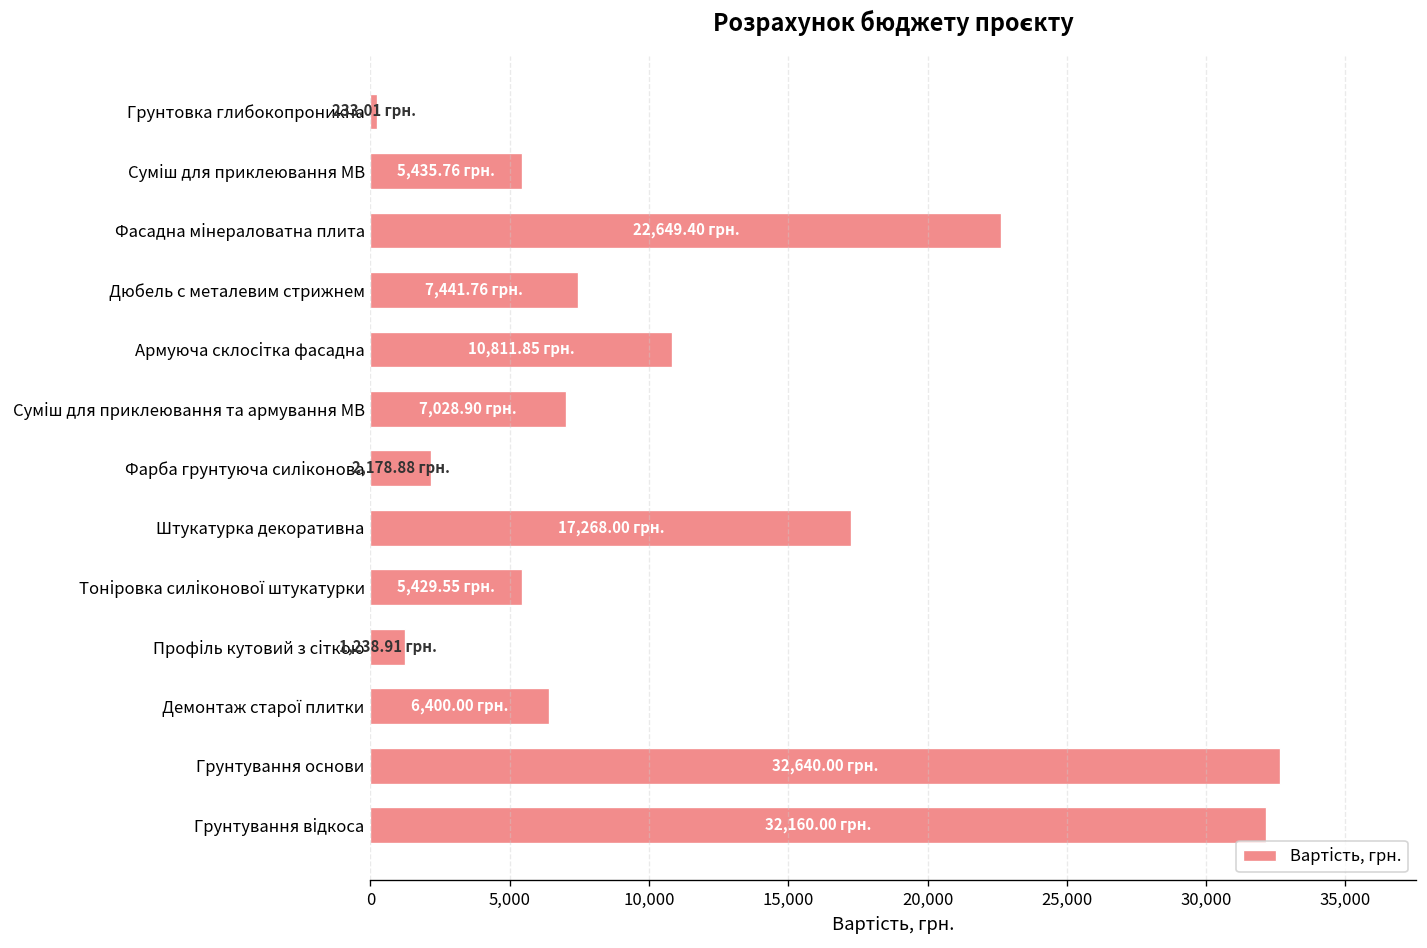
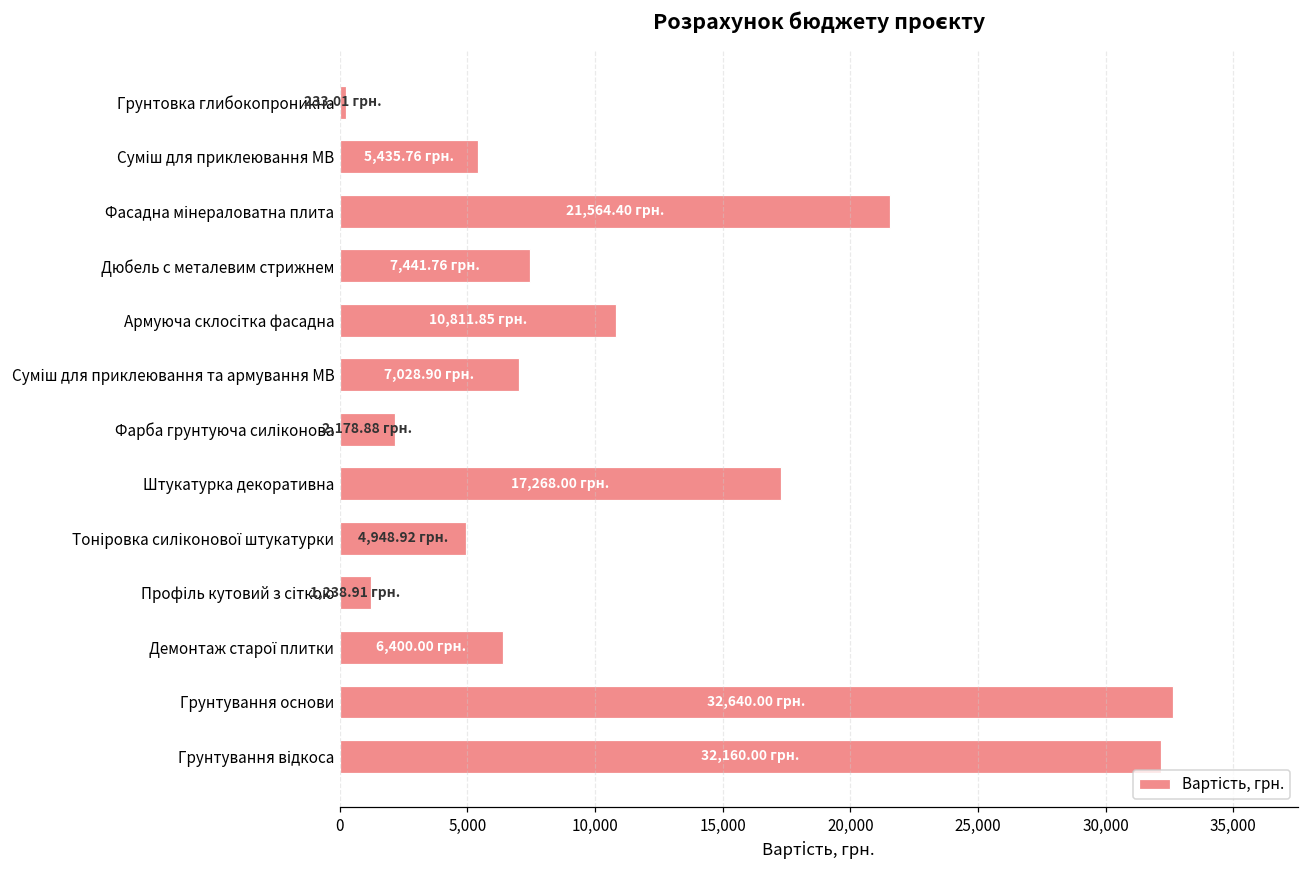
Фасадна мінераловатна плита: 22,649.40 -> 21,564.40
Тоніровка силіконової штукатурки: 5,429.55 -> 4,948.92
